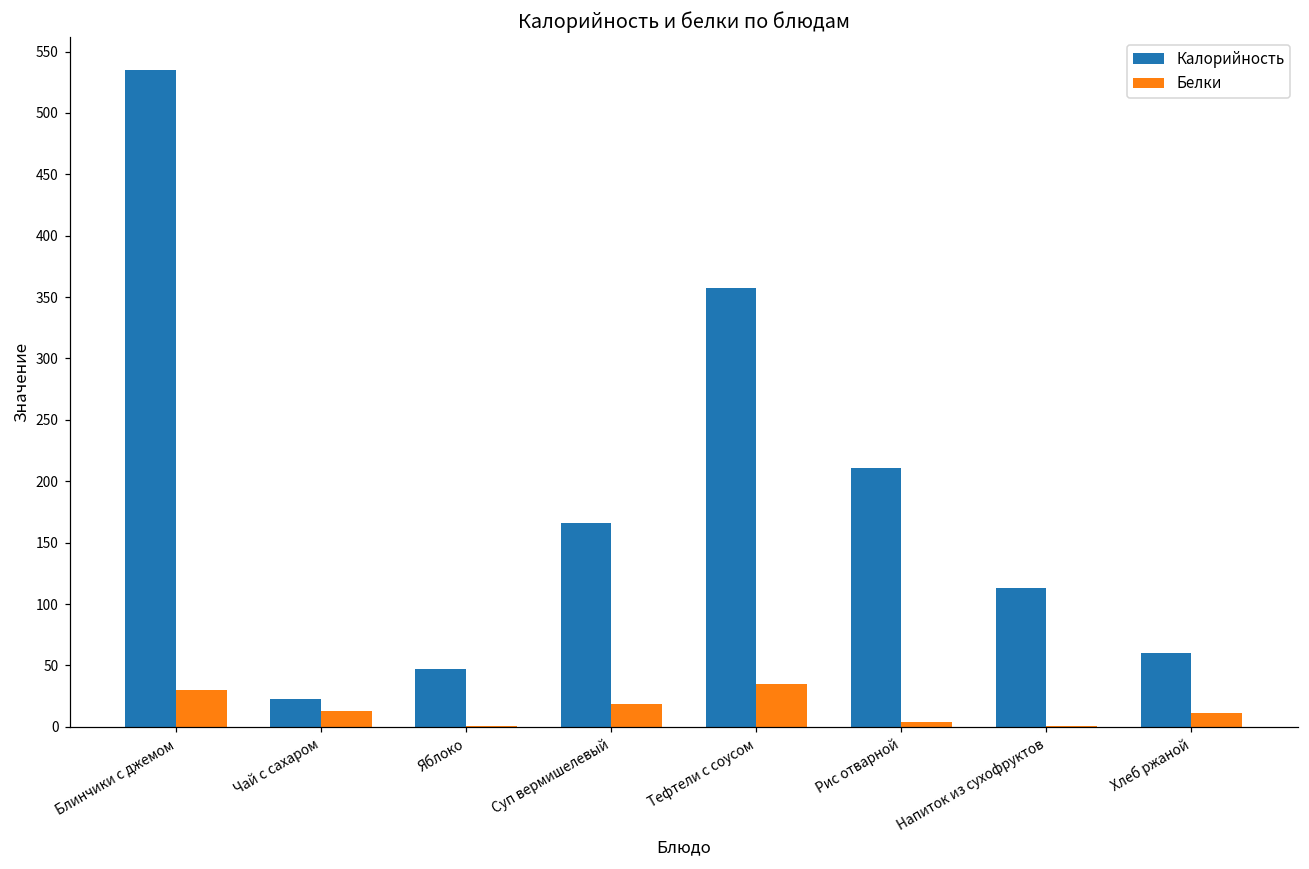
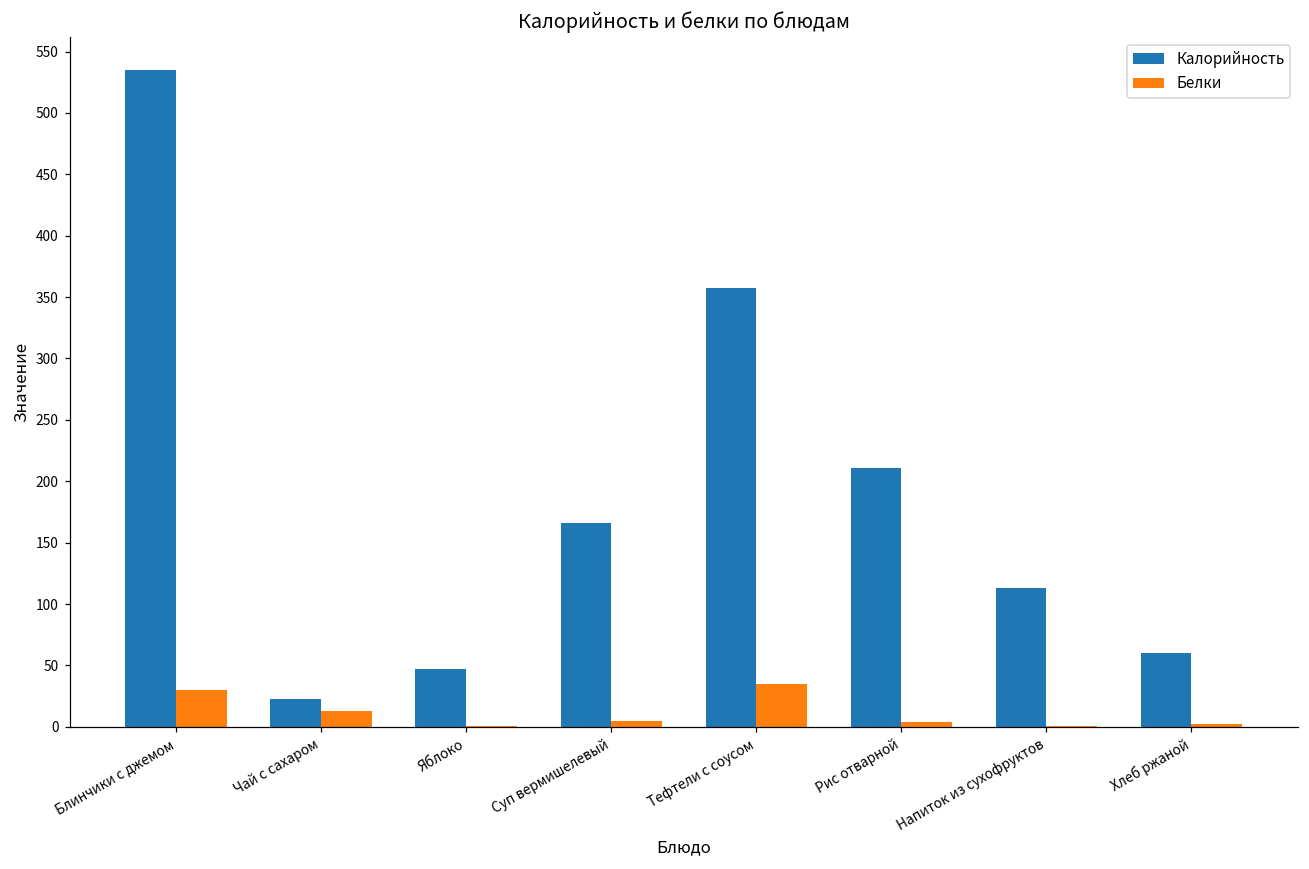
Белки, Суп вермишелевый: 18 -> 4
Белки, Хлеб ржаной: 11 -> 2
